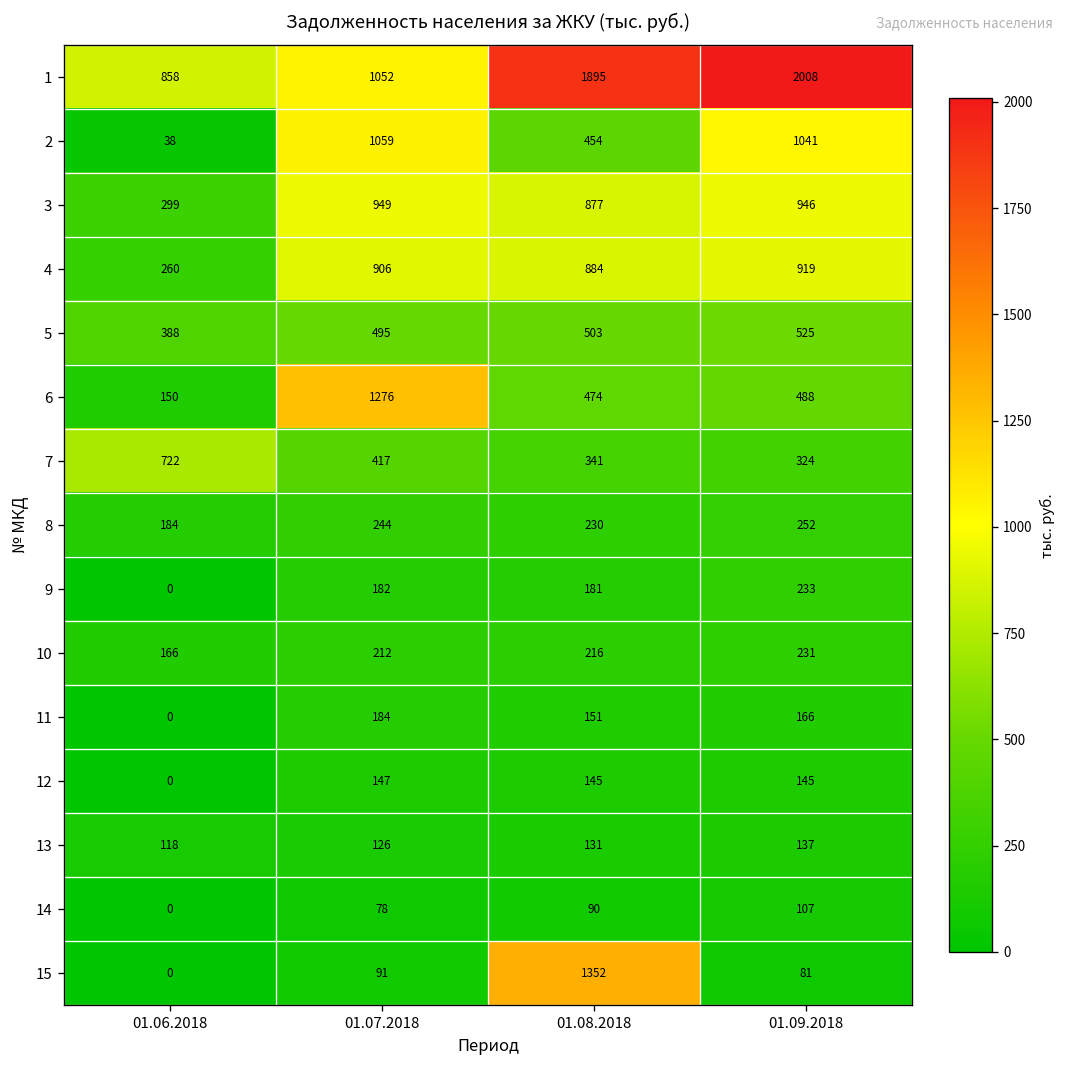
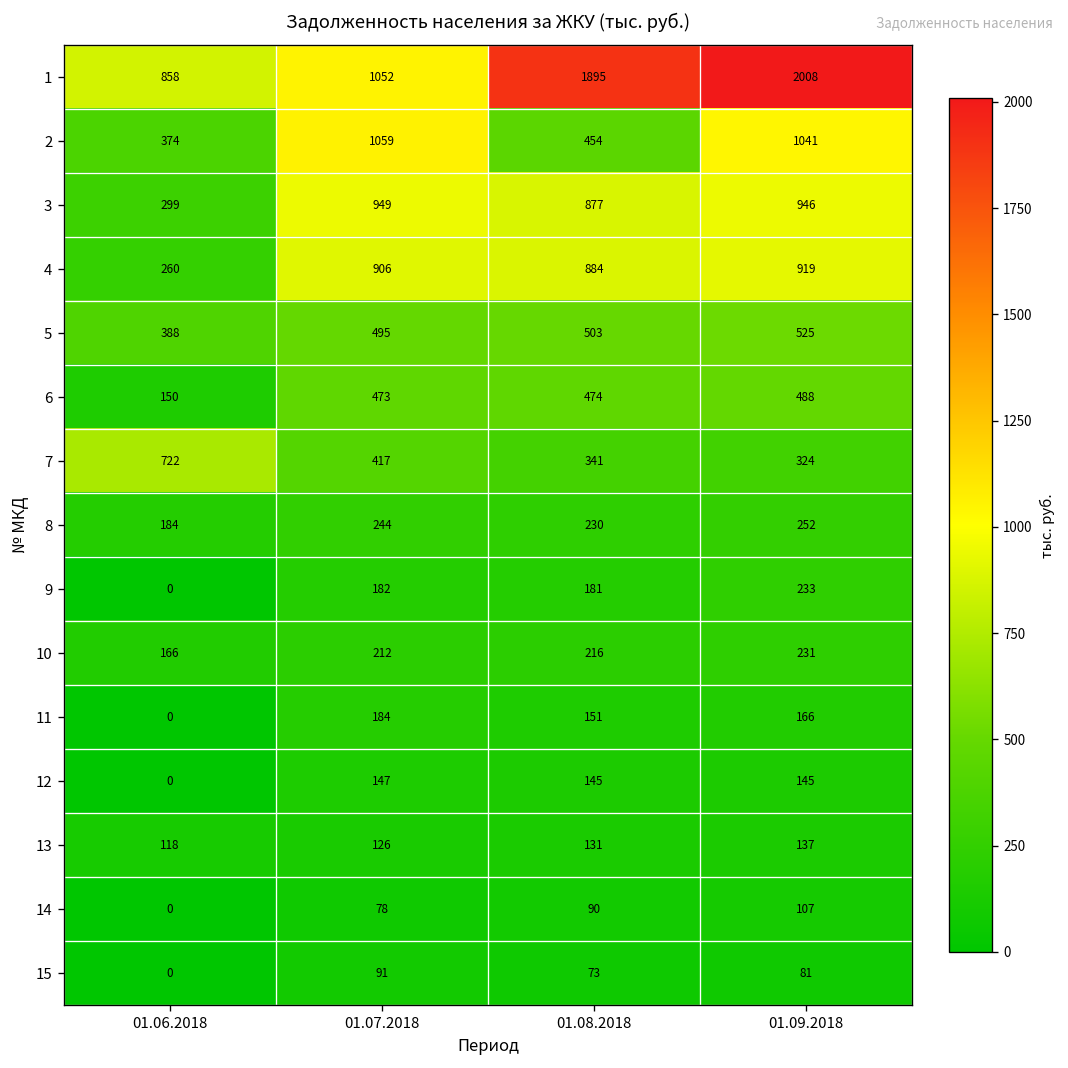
2, 01.06.2018: 38 -> 374
6, 01.07.2018: 1276 -> 473
15, 01.08.2018: 1352 -> 73
